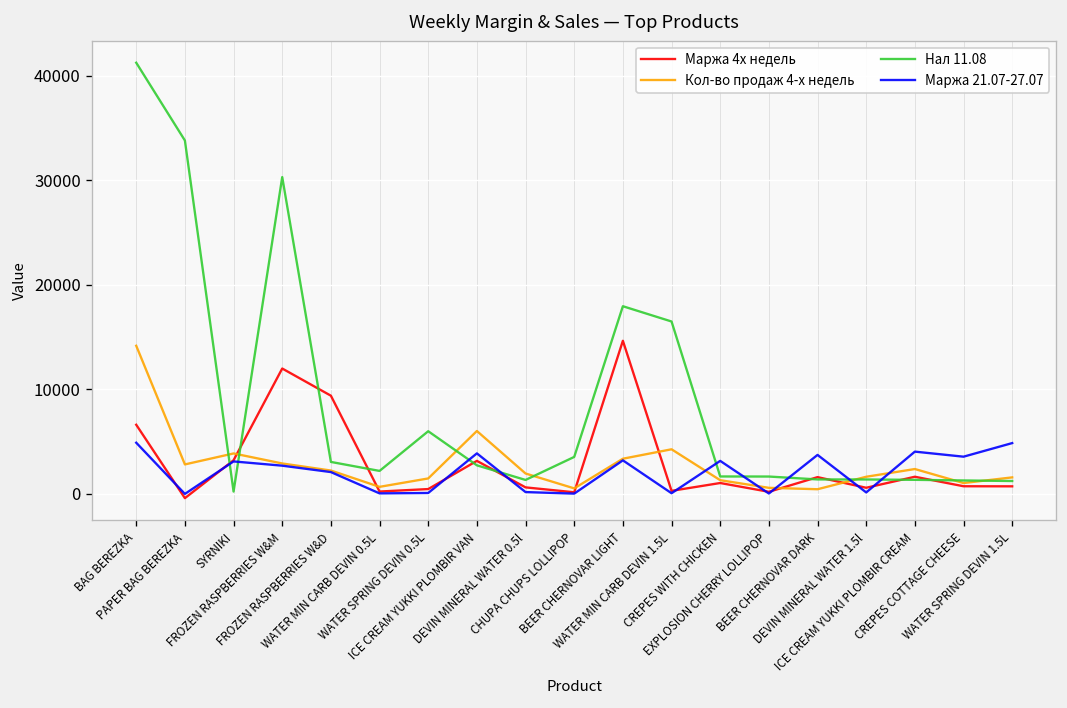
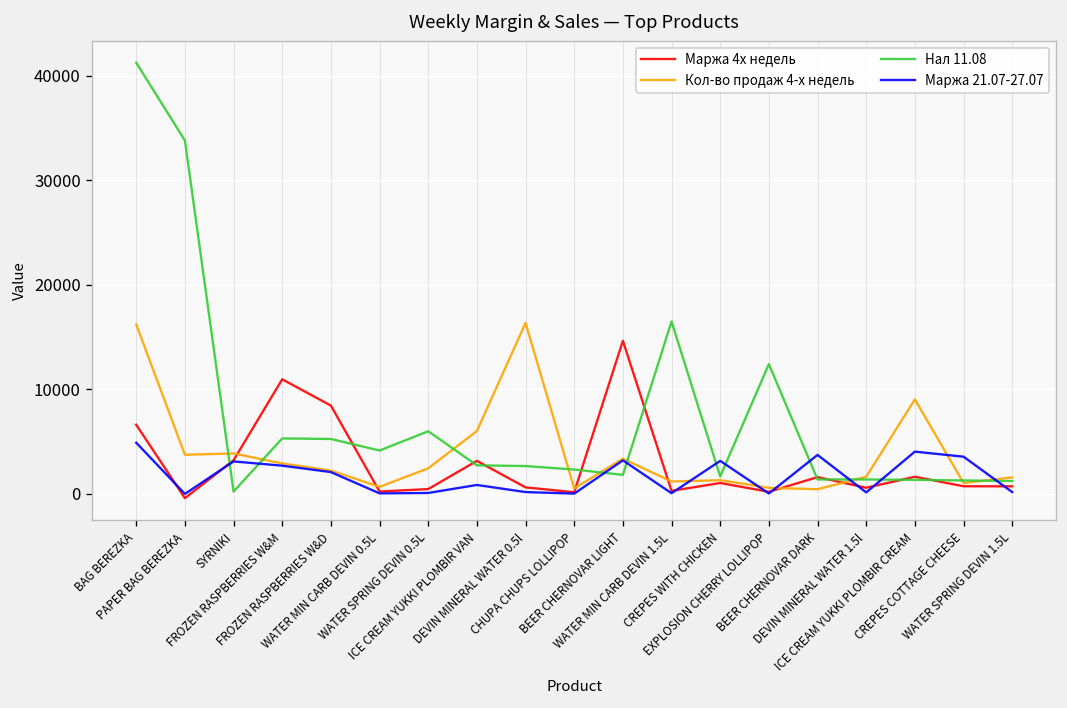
Кол-во продаж 4-х недель, BAG BEREZKA: 14000 -> 16000
Кол-во продаж 4-х недель, PAPER BAG BEREZKA: 3000 -> 4000
Маржа 4х недель, FROZEN RASPBERRIES W&M: 12000 -> 11000
Нал 11.08, FROZEN RASPBERRIES W&M: 30000 -> 5000
Маржа 4х недель, FROZEN RASPBERRIES W&D: 9000 -> 8000
Нал 11.08, FROZEN RASPBERRIES W&D: 3000 -> 5000
Нал 11.08, WATER MIN CARB DEVIN 0.5L: 2000 -> 4000
Кол-во продаж 4-х недель, WATER SPRING DEVIN 0.5L: 1000 -> 2000
Маржа 21.07-27.07, ICE CREAM YUKKI PLOMBIR VAN: 4000 -> 1000
Кол-во продаж 4-х недель, DEVIN MINERAL WATER 0.5l: 2000 -> 16000
Нал 11.08, DEVIN MINERAL WATER 0.5l: 1000 -> 3000
Нал 11.08, CHUPA CHUPS LOLLIPOP: 4000 -> 2000
Нал 11.08, BEER CHERNOVAR LIGHT: 18000 -> 2000
Кол-во продаж 4-х недель, WATER MIN CARB DEVIN 1.5L: 4000 -> 1000
Нал 11.08, EXPLOSION CHERRY LOLLIPOP: 2000 -> 12000
Кол-во продаж 4-х недель, ICE CREAM YUKKI PLOMBIR CREAM: 2000 -> 9000
Маржа 21.07-27.07, WATER SPRING DEVIN 1.5L: 5000 -> 0
